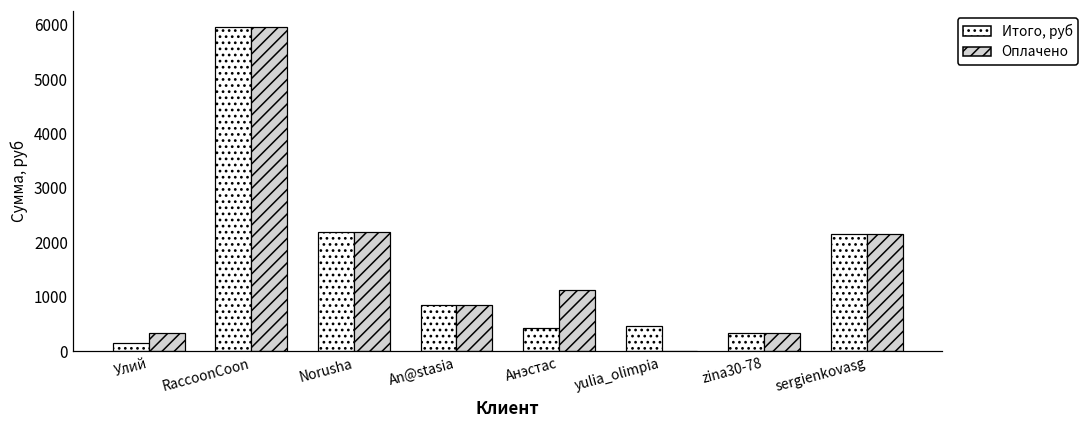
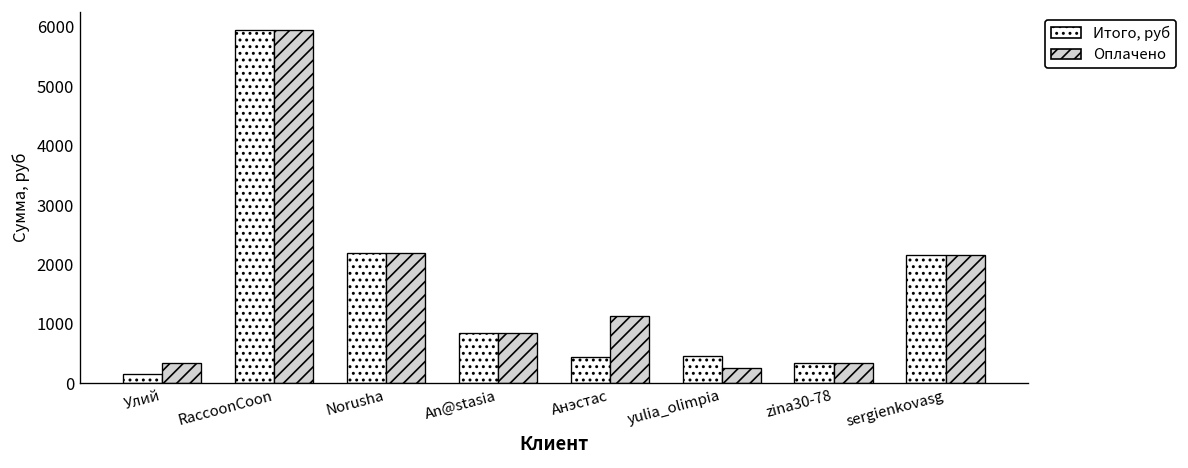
Оплачено, yulia_olimpia: 0 -> 300
